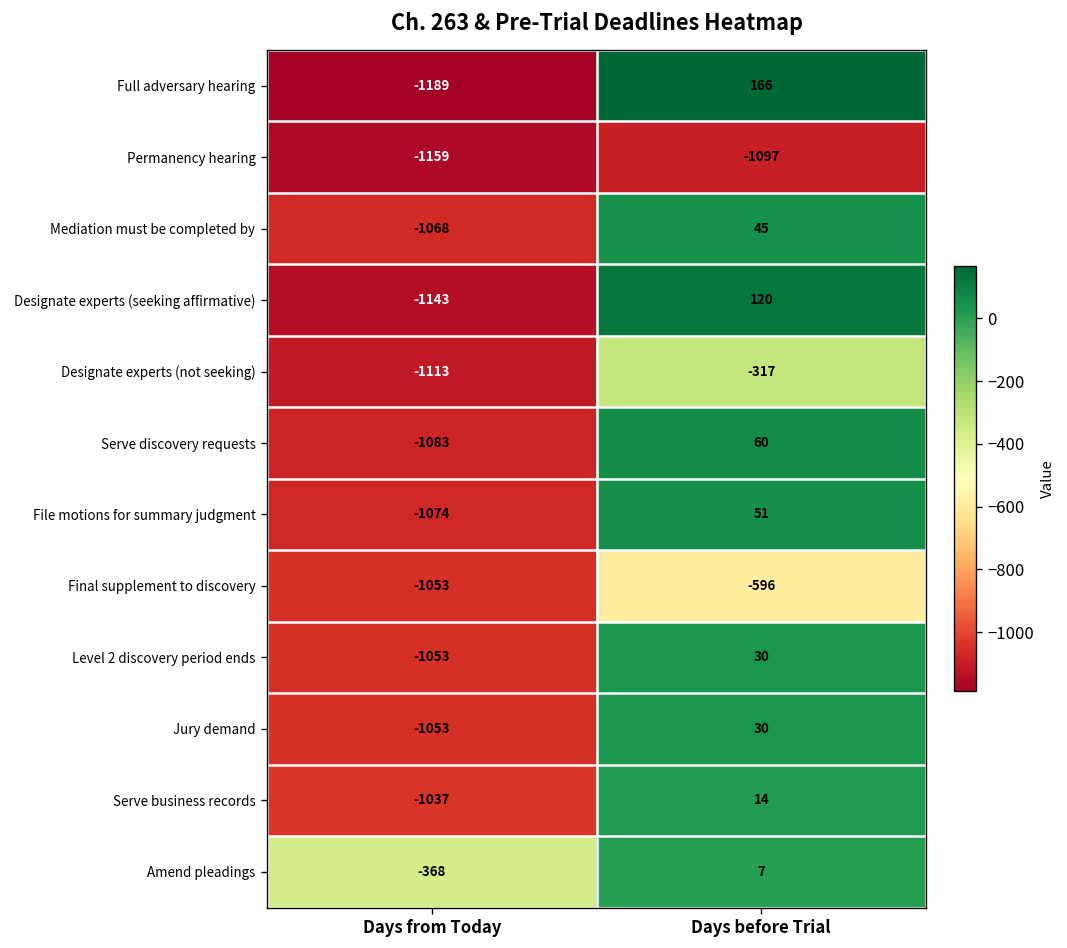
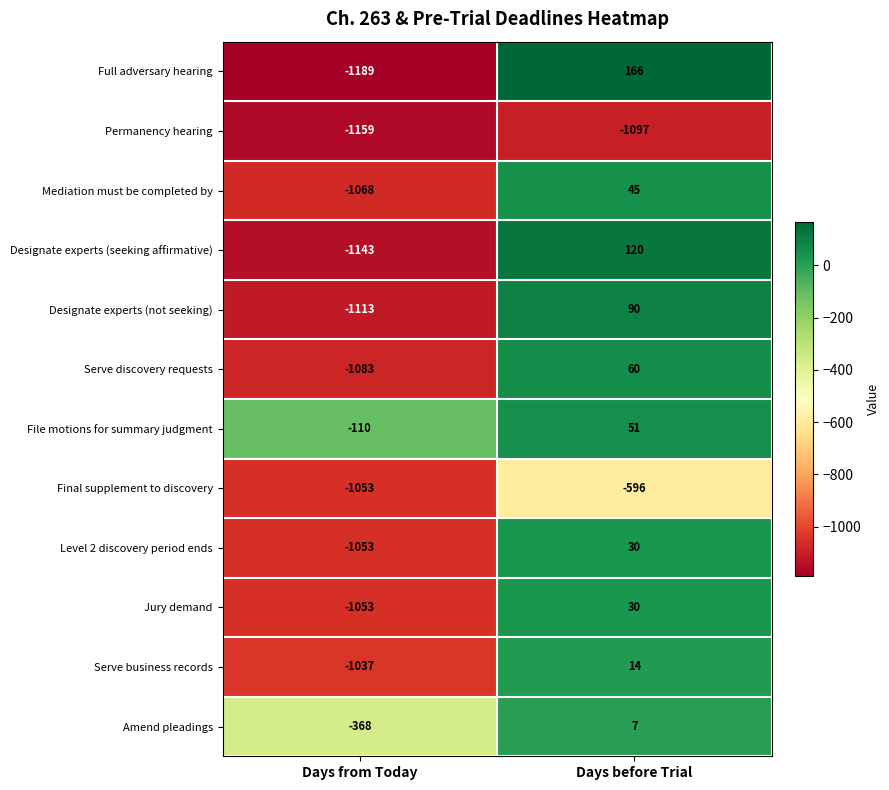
Designate experts (not seeking), Days before Trial: -317 -> 90
File motions for summary judgment, Days from Today: -1074 -> -110
